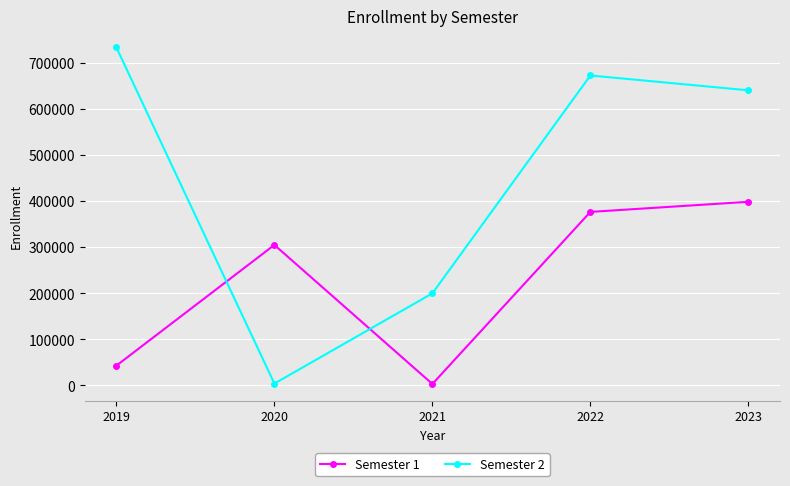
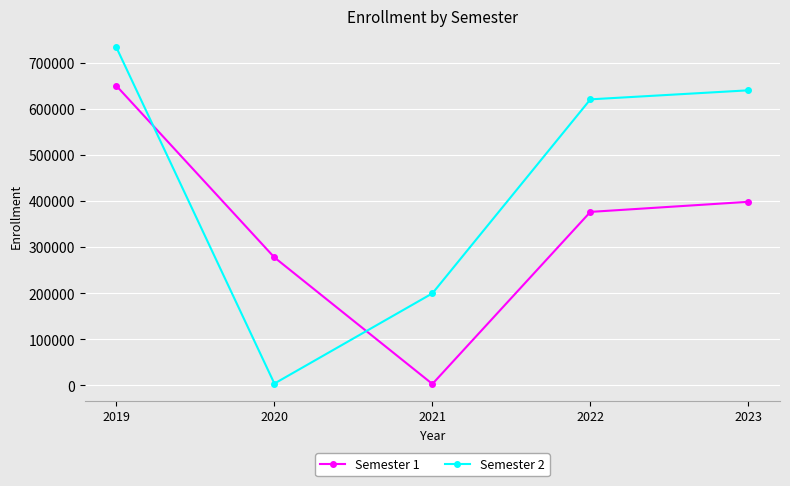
Semester 1, 2019: 40000 -> 650000
Semester 1, 2020: 300000 -> 280000
Semester 2, 2022: 670000 -> 620000
